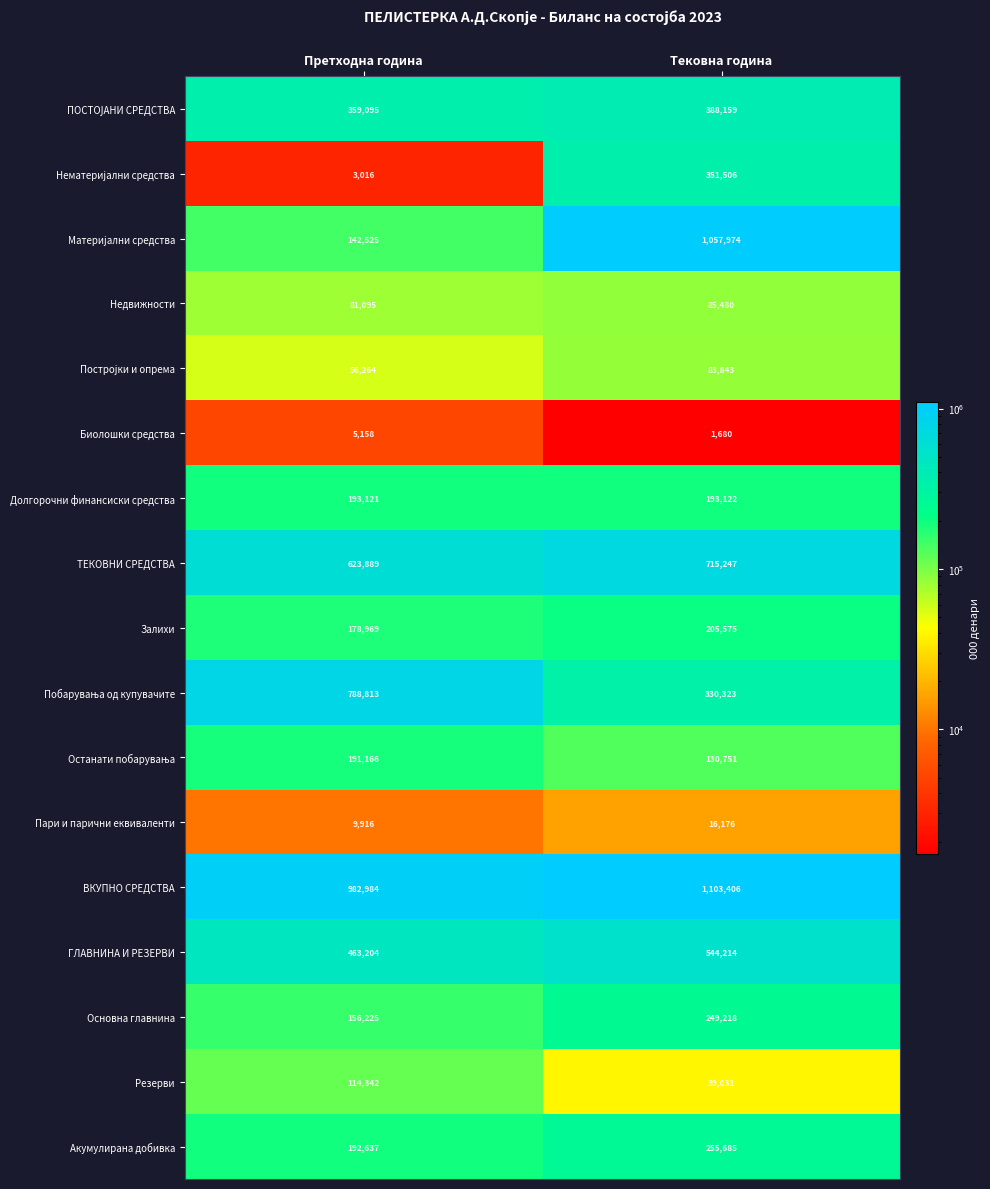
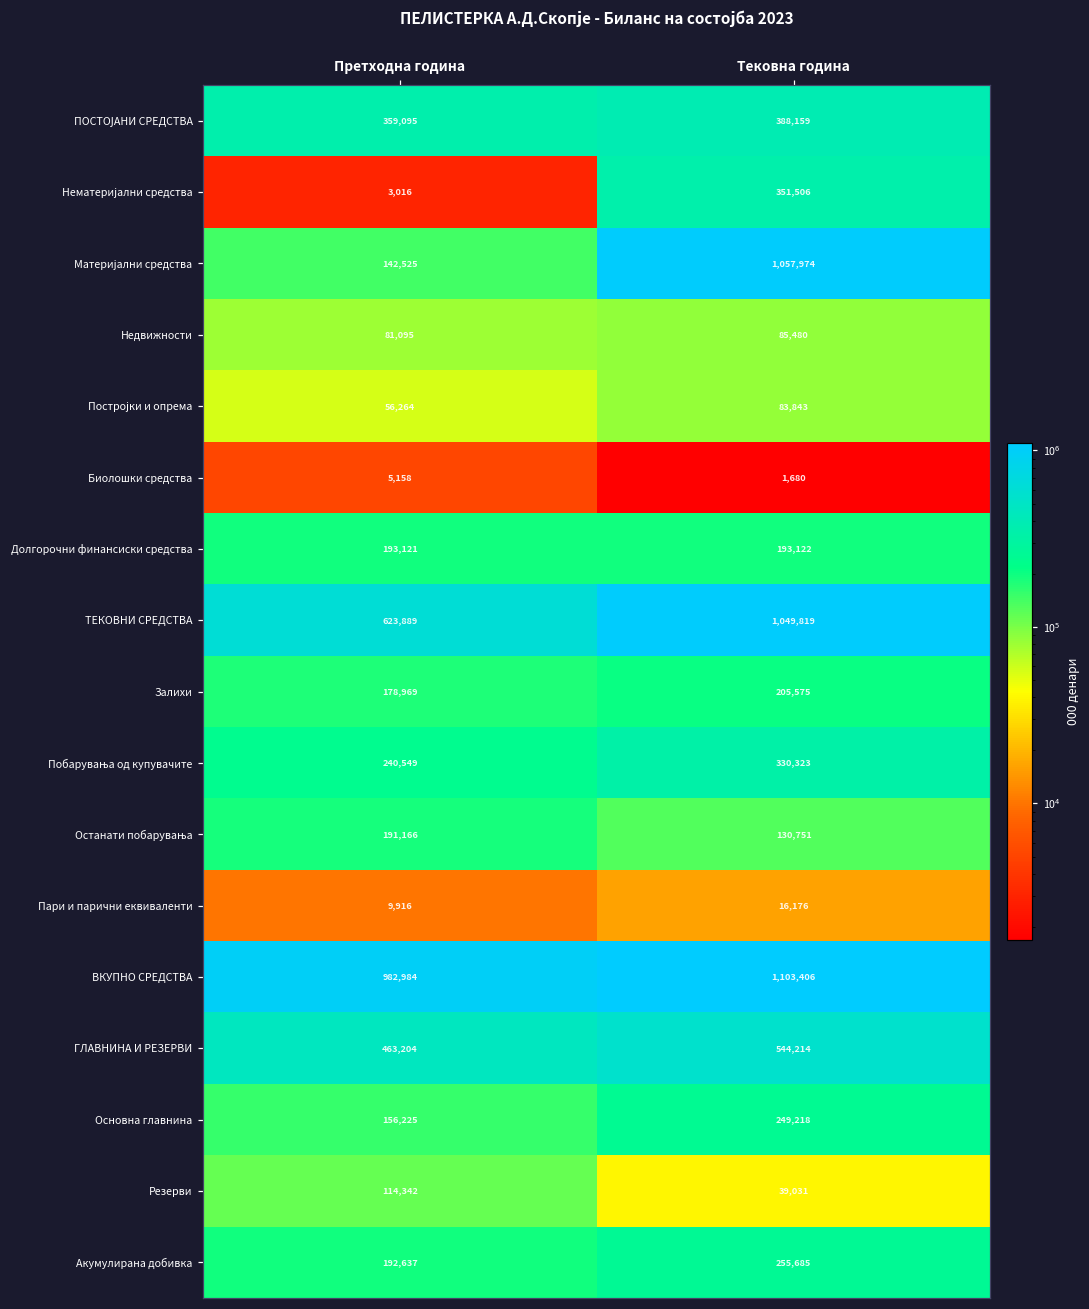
ТЕКОВНИ СРЕДСТВА, Тековна година: 715,247 -> 1,049,819
Побарувања од купувачите, Претходна година: 788,813 -> 240,549
